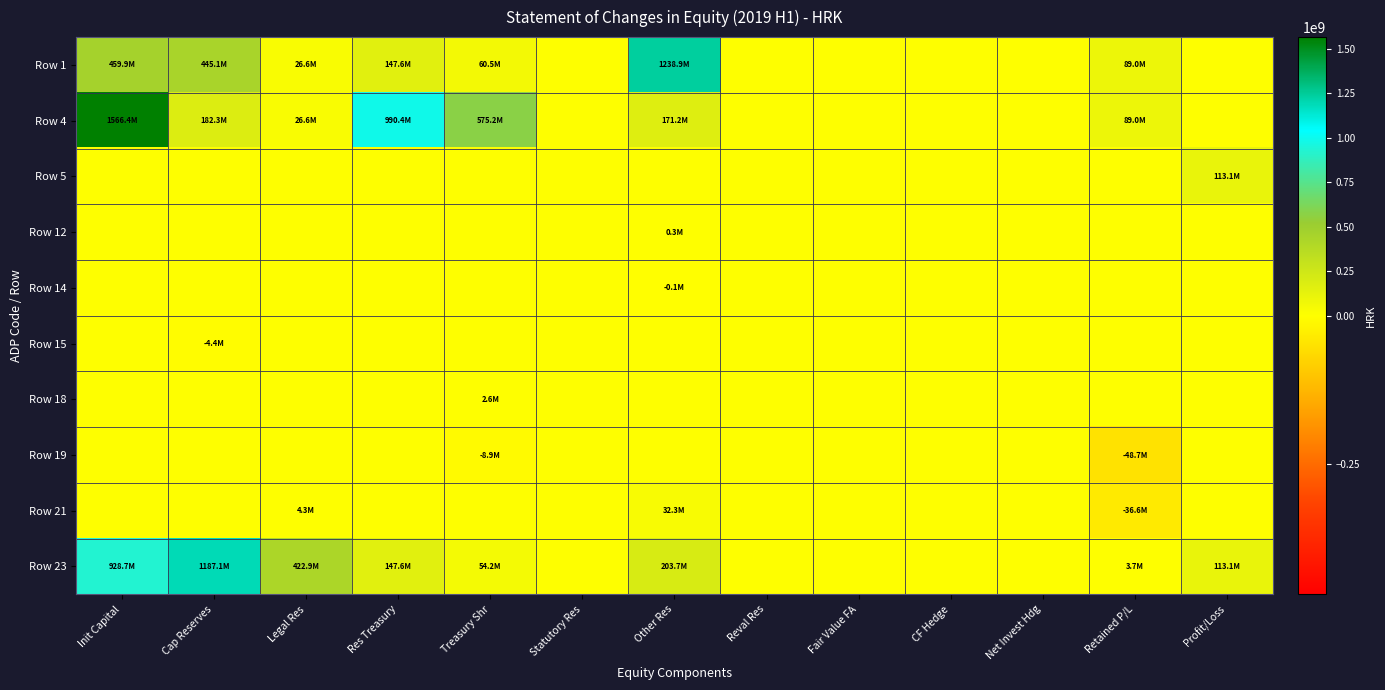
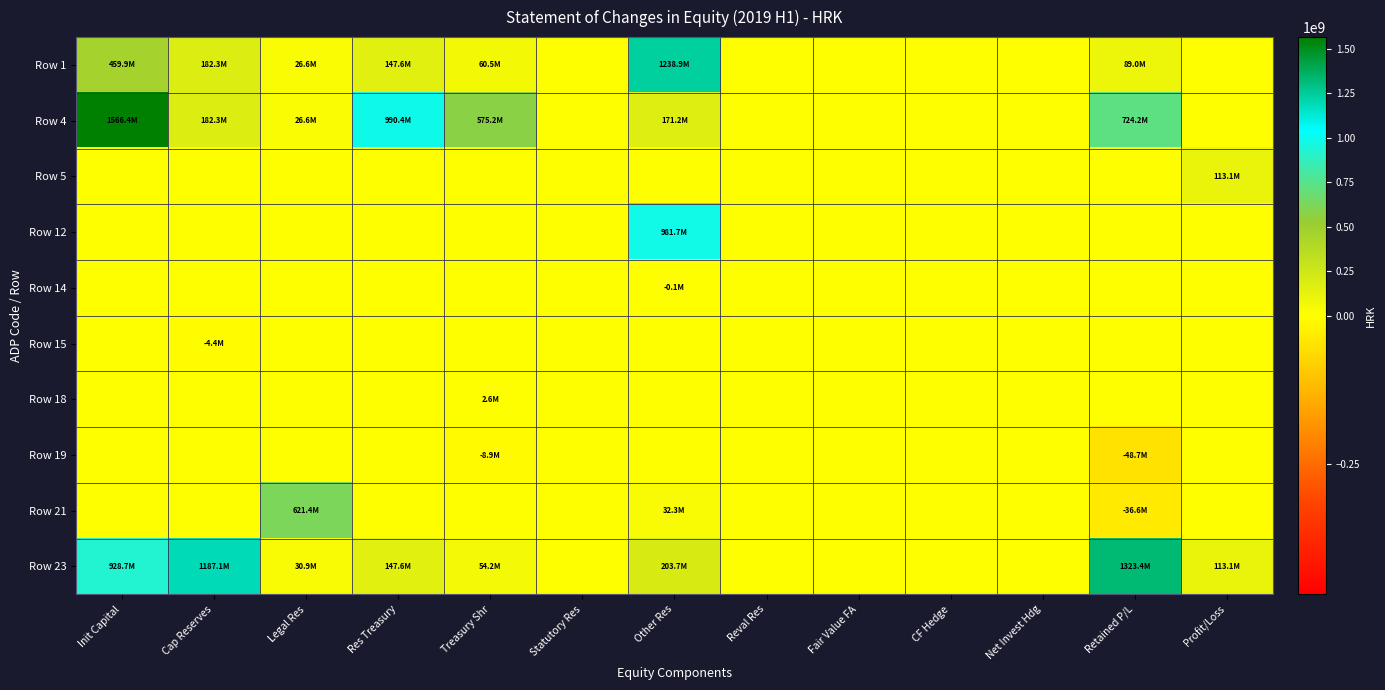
Row 1, Cap Reserves: 445.1M -> 182.3M
Row 4, Retained P/L: 89.0M -> 724.2M
Row 12, Other Res: 0.3M -> 981.7M
Row 21, Legal Res: 4.3M -> 621.4M
Row 23, Legal Res: 422.9M -> 30.9M
Row 23, Retained P/L: 3.7M -> 1323.4M
